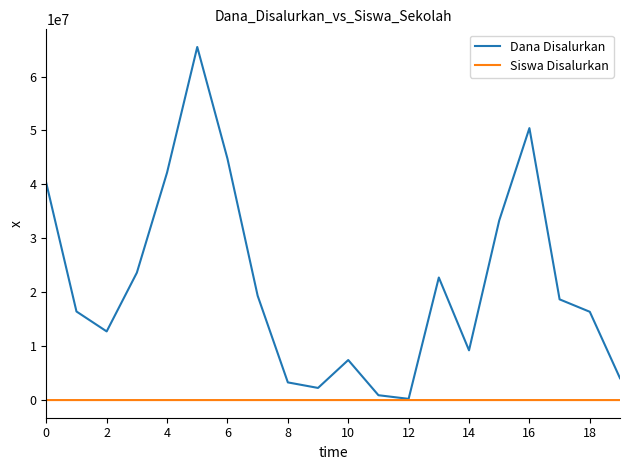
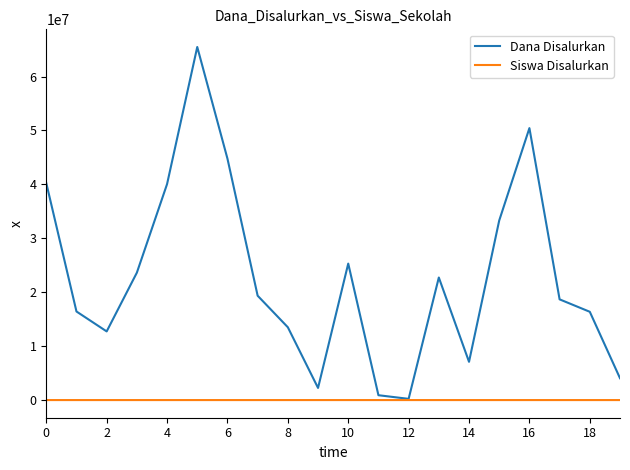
Dana Disalurkan, 4: 42000000 -> 40000000
Dana Disalurkan, 8: 3000000 -> 14000000
Dana Disalurkan, 10: 7000000 -> 25000000
Dana Disalurkan, 14: 9000000 -> 7000000
